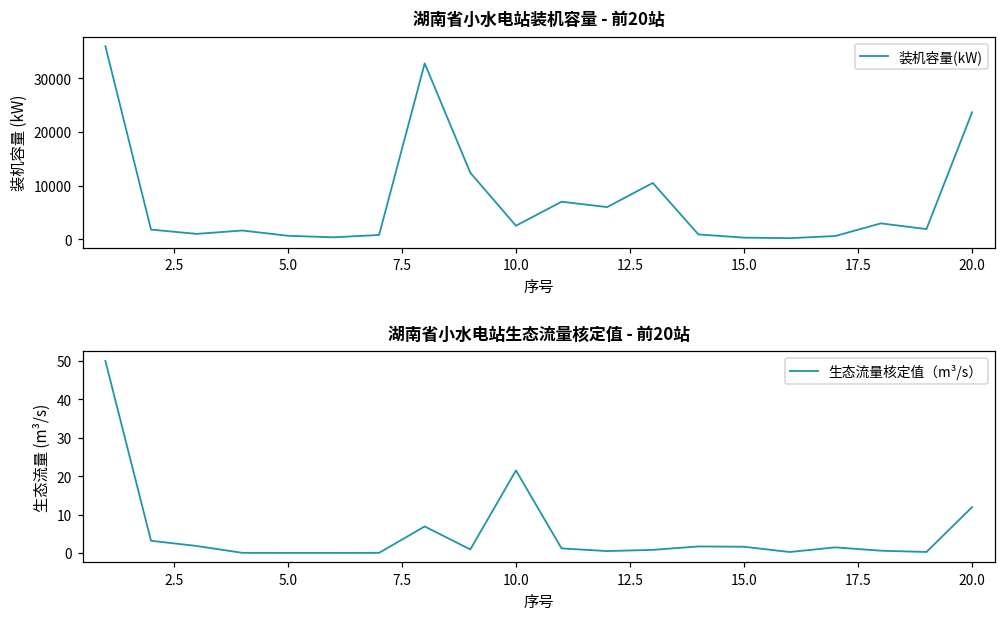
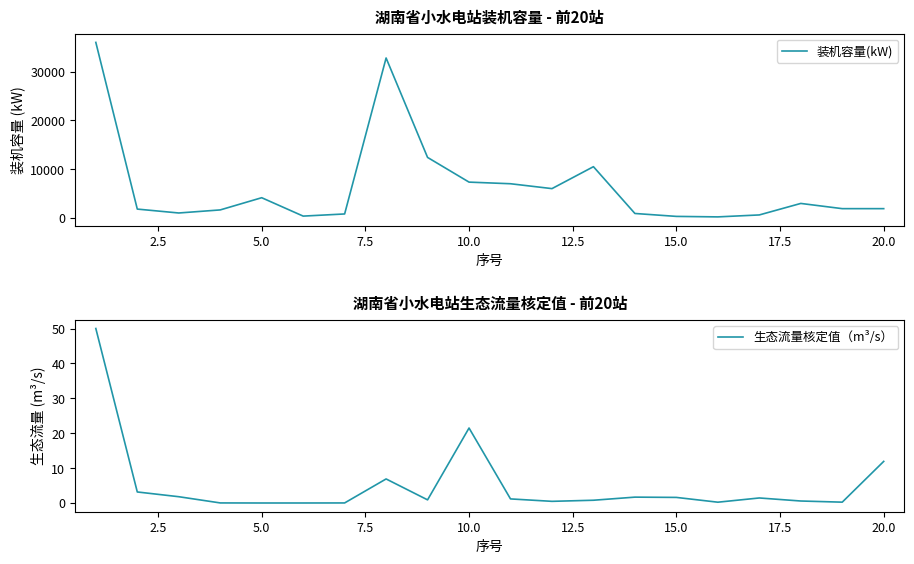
湖南省小水电站装机容量 - 前20站, 5.0: 1000 -> 4000
湖南省小水电站装机容量 - 前20站, 10.0: 3000 -> 7000
湖南省小水电站装机容量 - 前20站, 20.0: 24000 -> 2000
